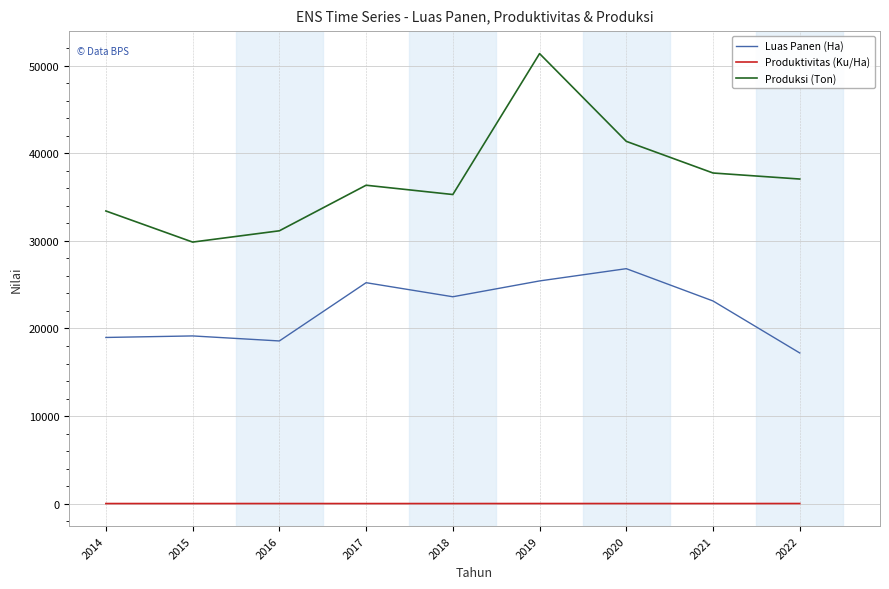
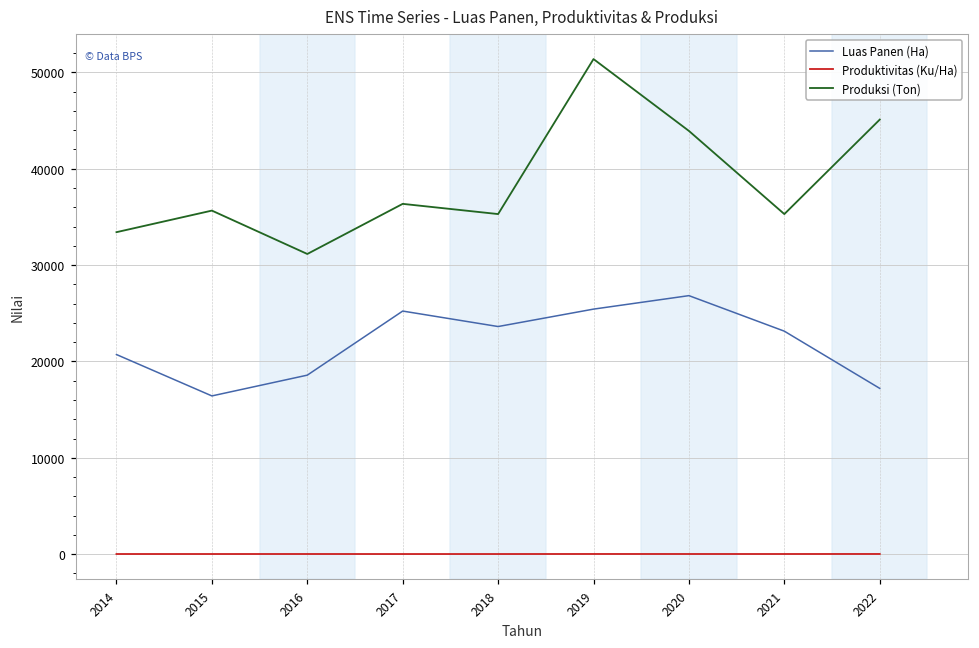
Luas Panen (Ha), 2014: 19000 -> 21000
Luas Panen (Ha), 2015: 19000 -> 16000
Produksi (Ton), 2015: 30000 -> 36000
Produksi (Ton), 2020: 41000 -> 44000
Produksi (Ton), 2021: 38000 -> 35000
Produksi (Ton), 2022: 37000 -> 45000
